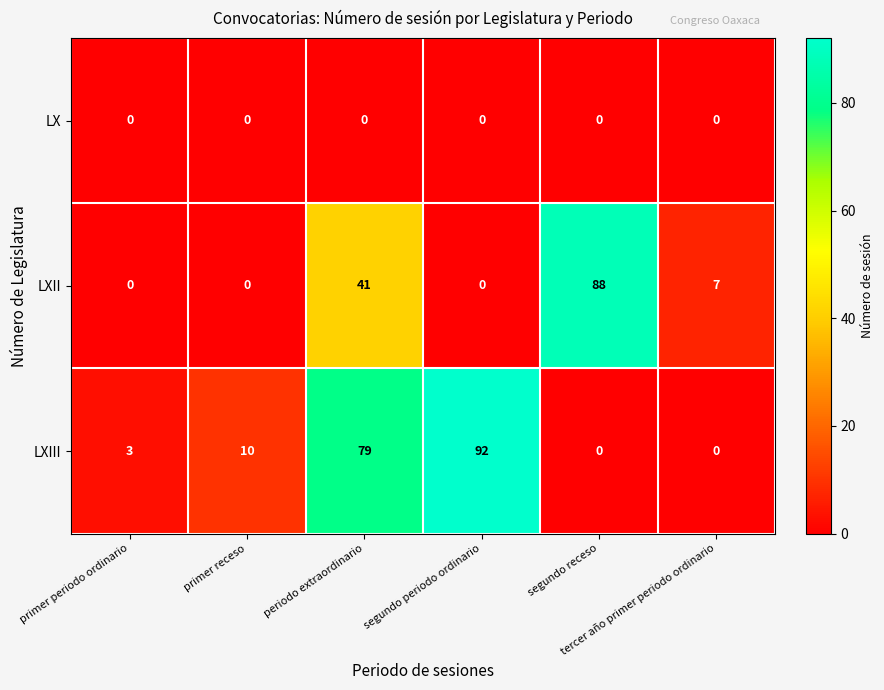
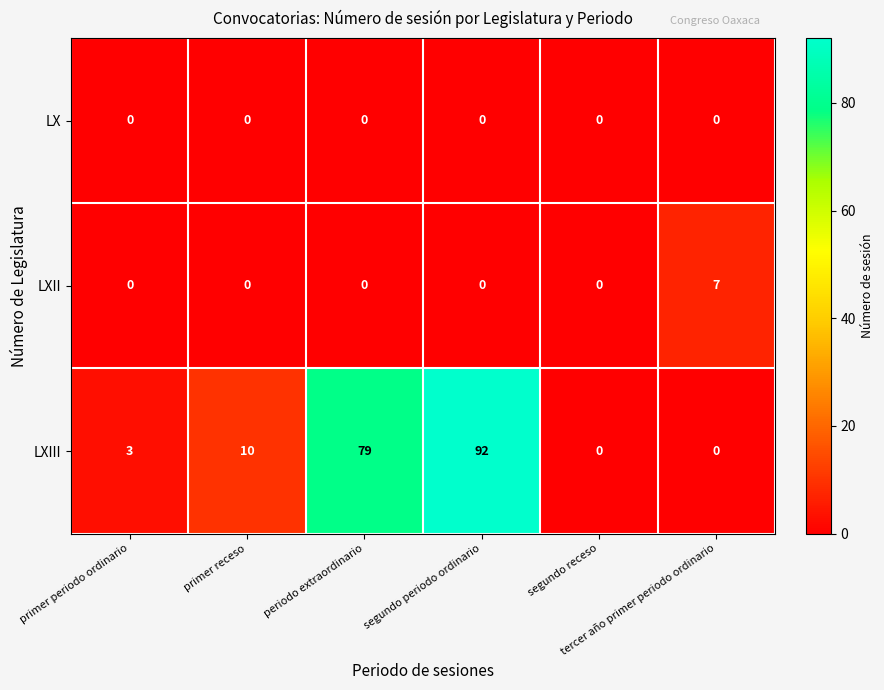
LXII, periodo extraordinario: 41 -> 0
LXII, segundo receso: 88 -> 0
